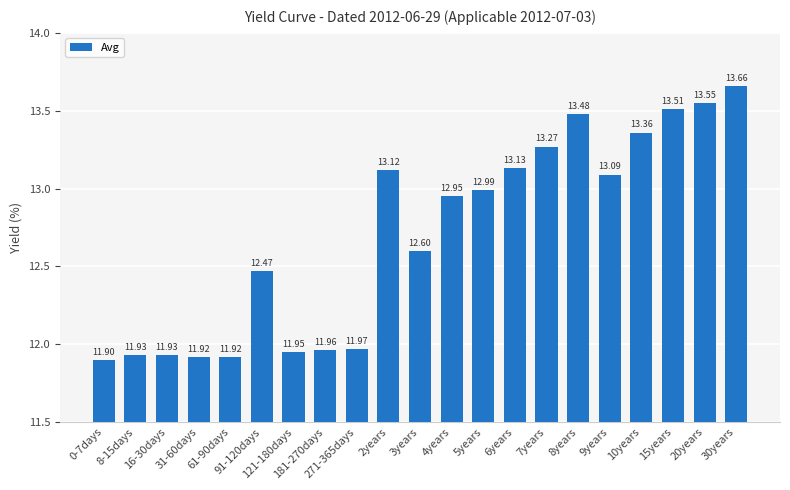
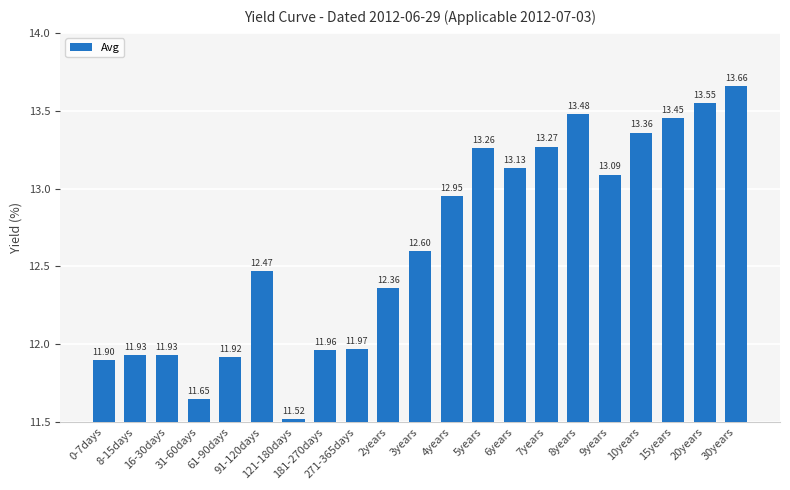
31-60days: 11.92 -> 11.65
121-180days: 11.95 -> 11.52
2years: 13.12 -> 12.36
5years: 12.99 -> 13.26
15years: 13.51 -> 13.45
